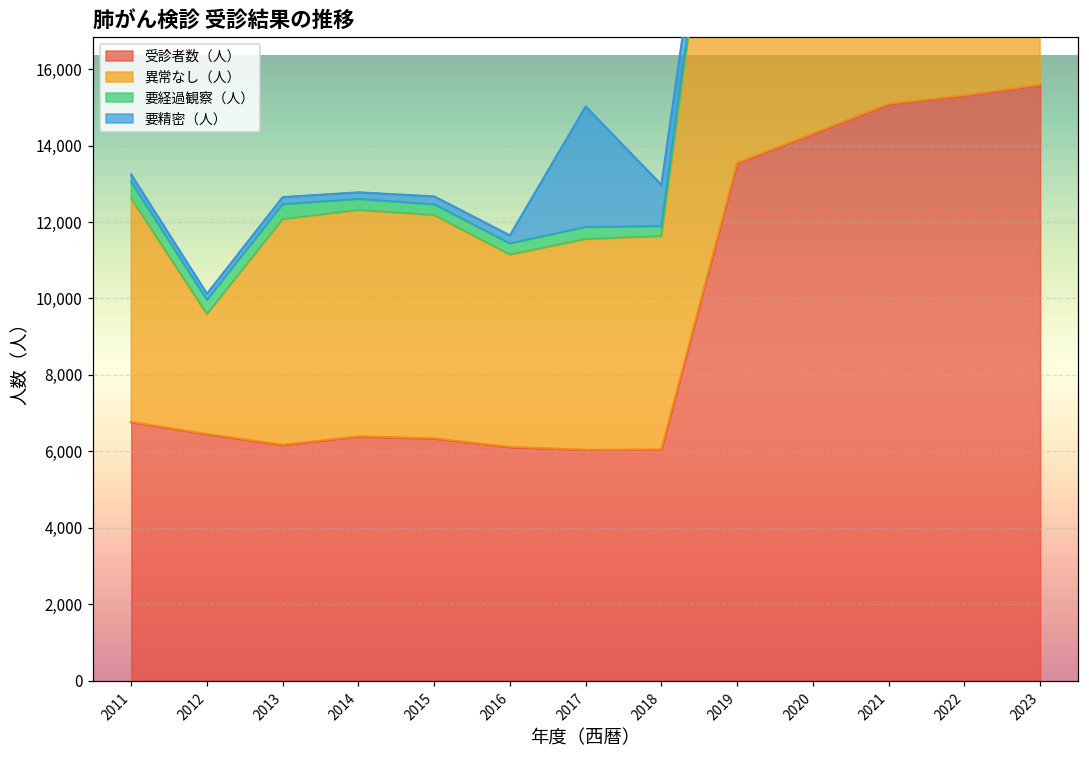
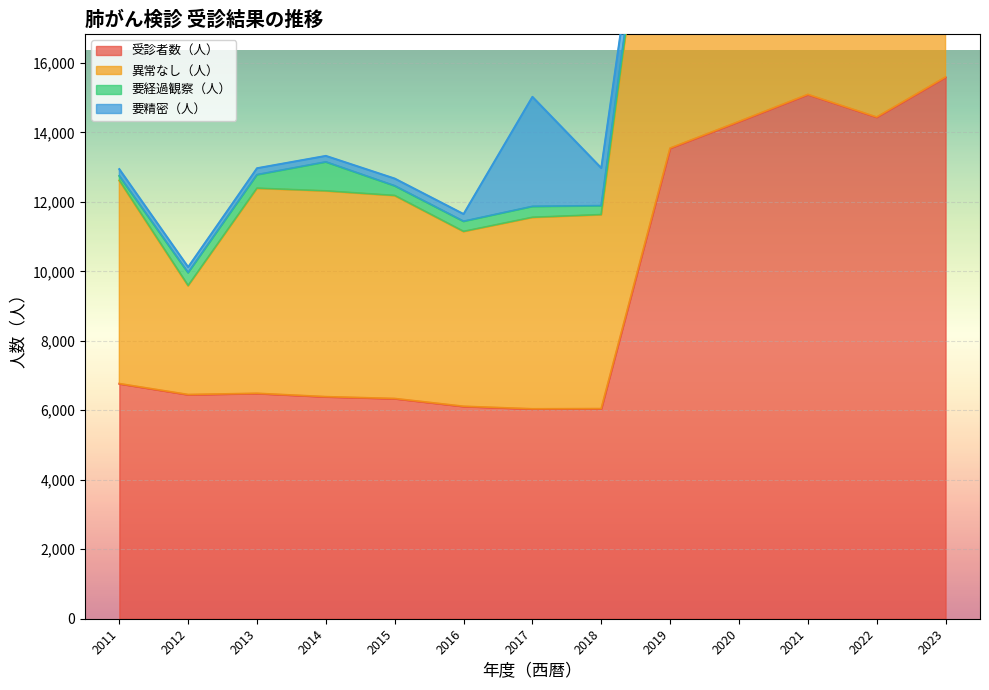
要経過観察（人）, 2011: 400 -> 100
受診者数（人）, 2013: 6,200 -> 6,500
要経過観察（人）, 2014: 300 -> 800
受診者数（人）, 2022: 15,300 -> 14,400
